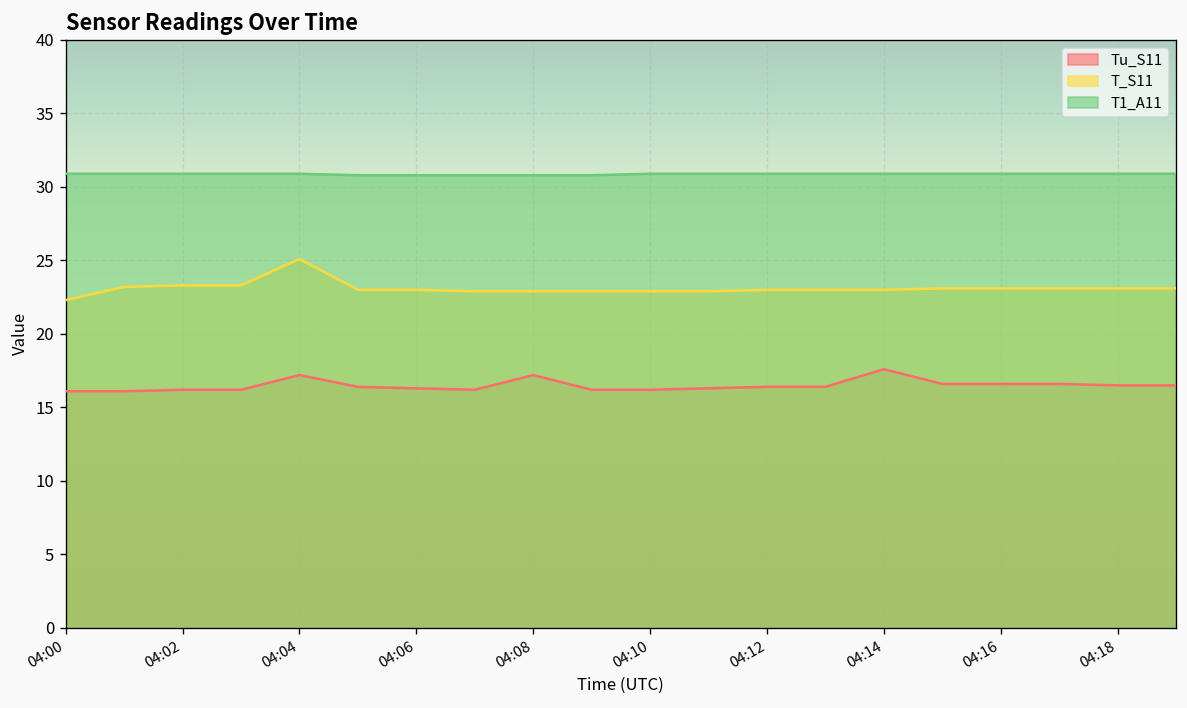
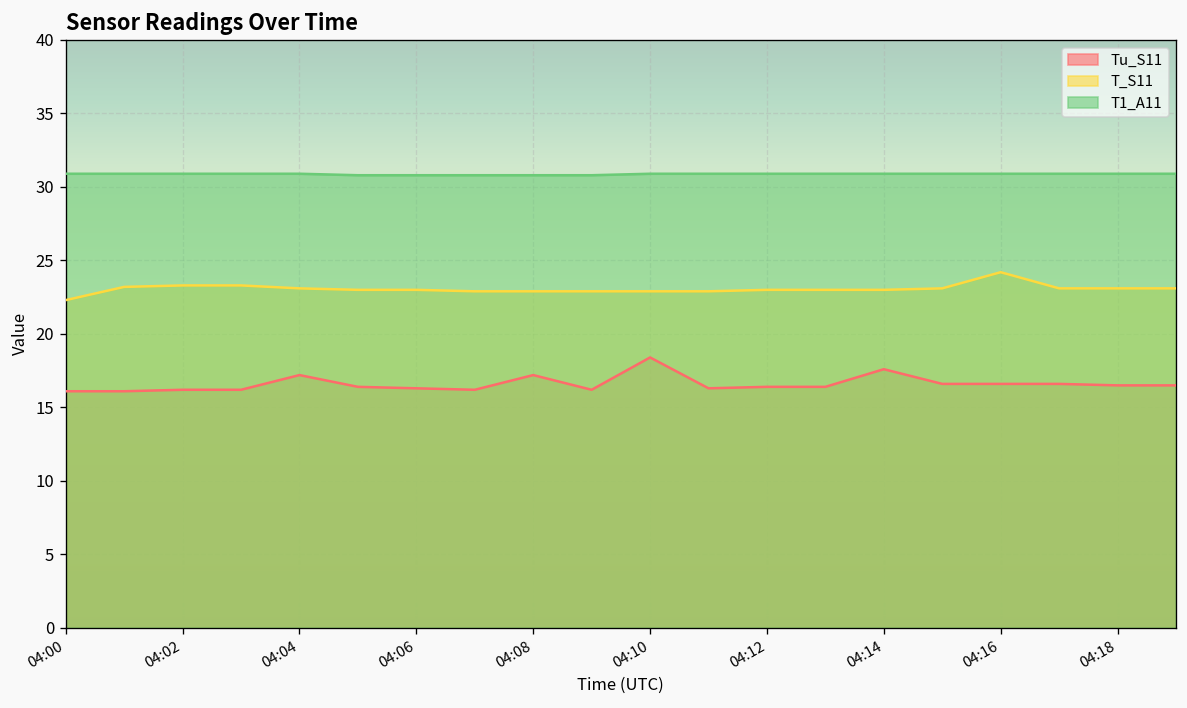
T_S11, 04:04: 25.1 -> 23.1
Tu_S11, 04:10: 16.2 -> 18.4
T_S11, 04:16: 23.1 -> 24.2
